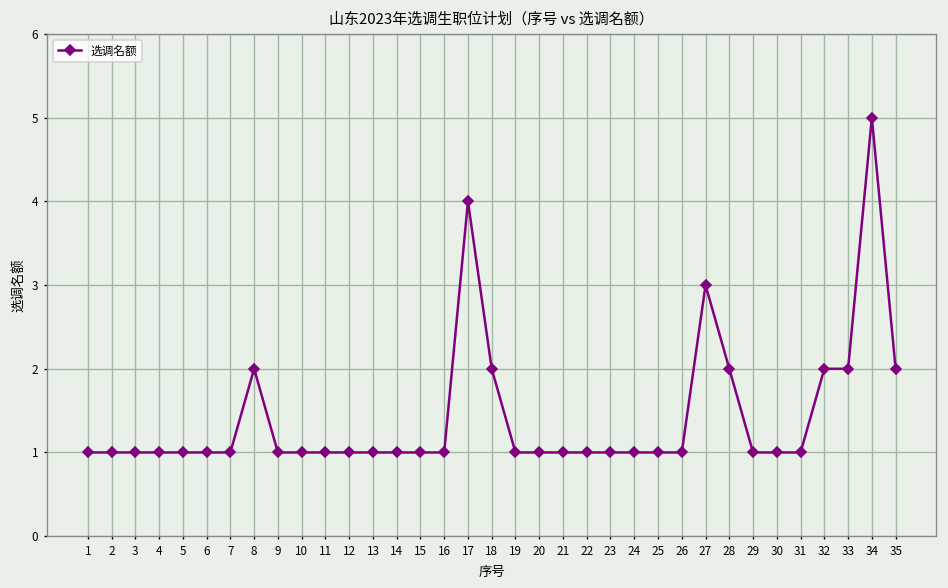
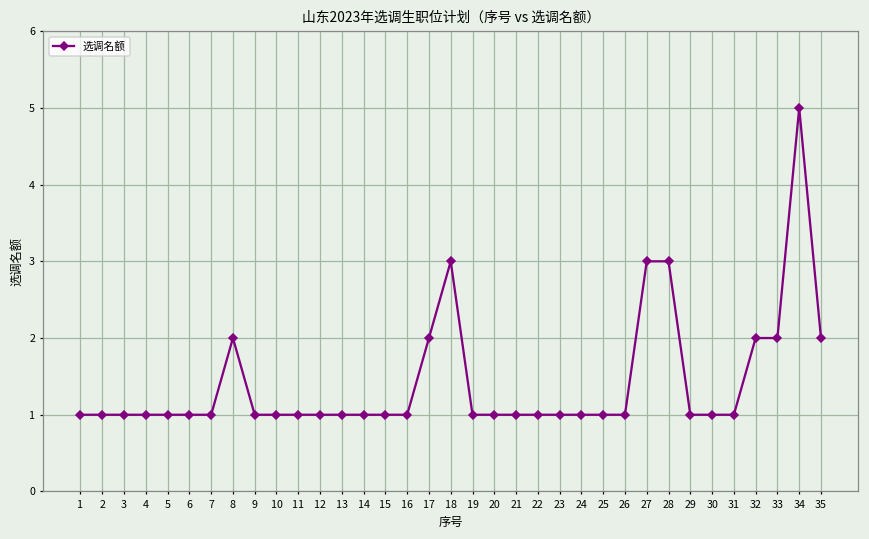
17: 4 -> 2
18: 2 -> 3
28: 2 -> 3
